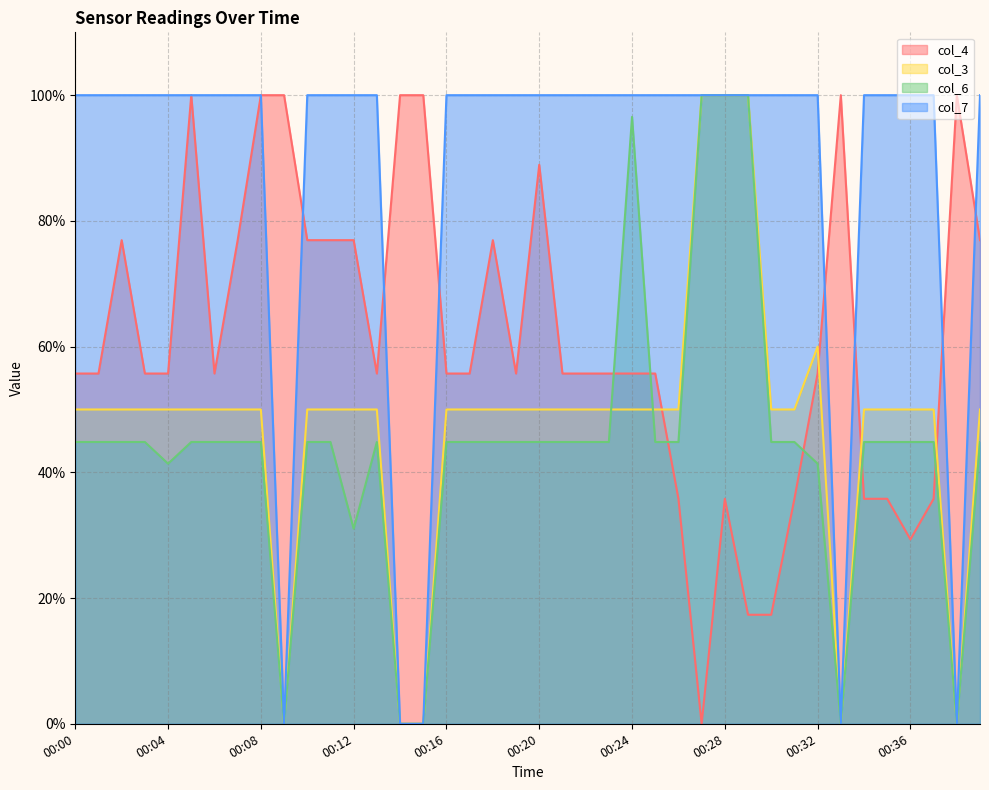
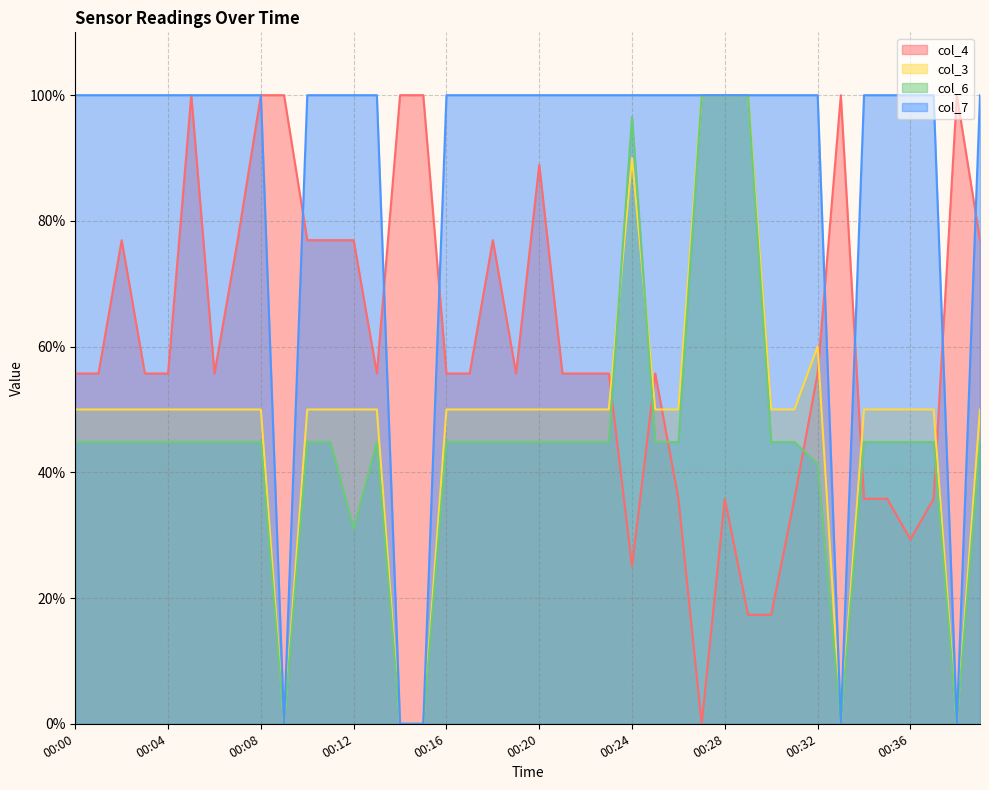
col_6, 00:04: 41% -> 45%
col_4, 00:24: 56% -> 25%
col_3, 00:24: 50% -> 90%
